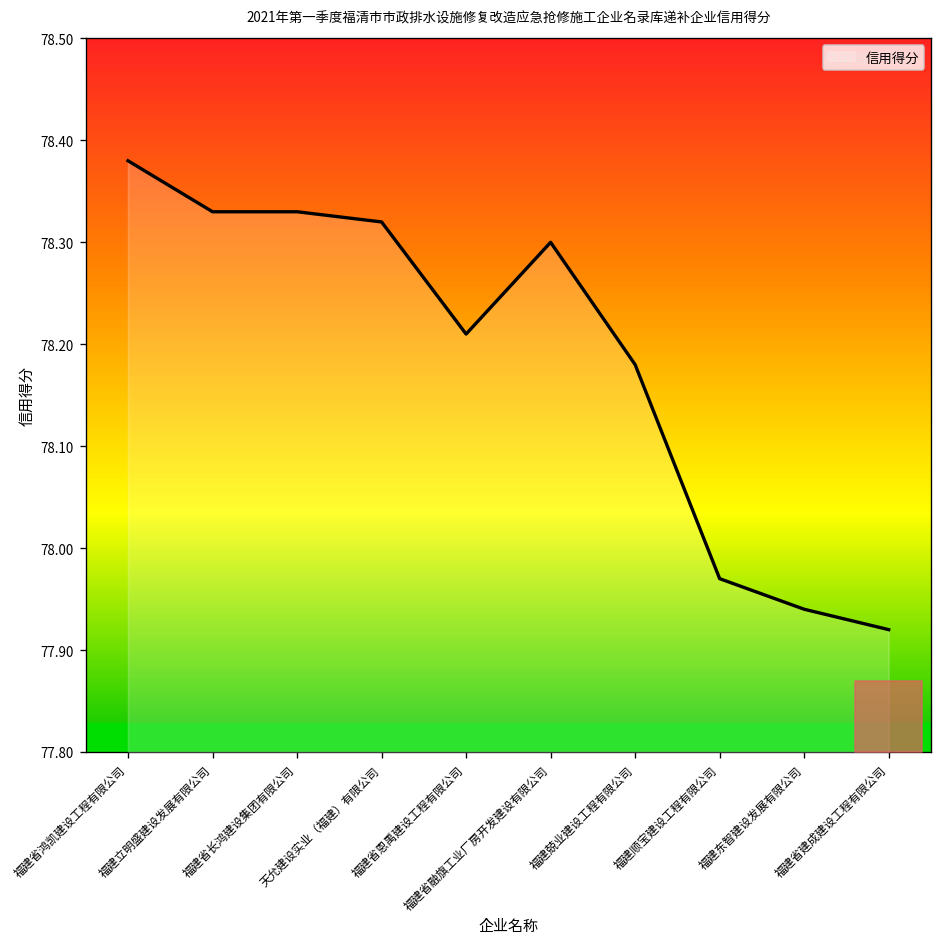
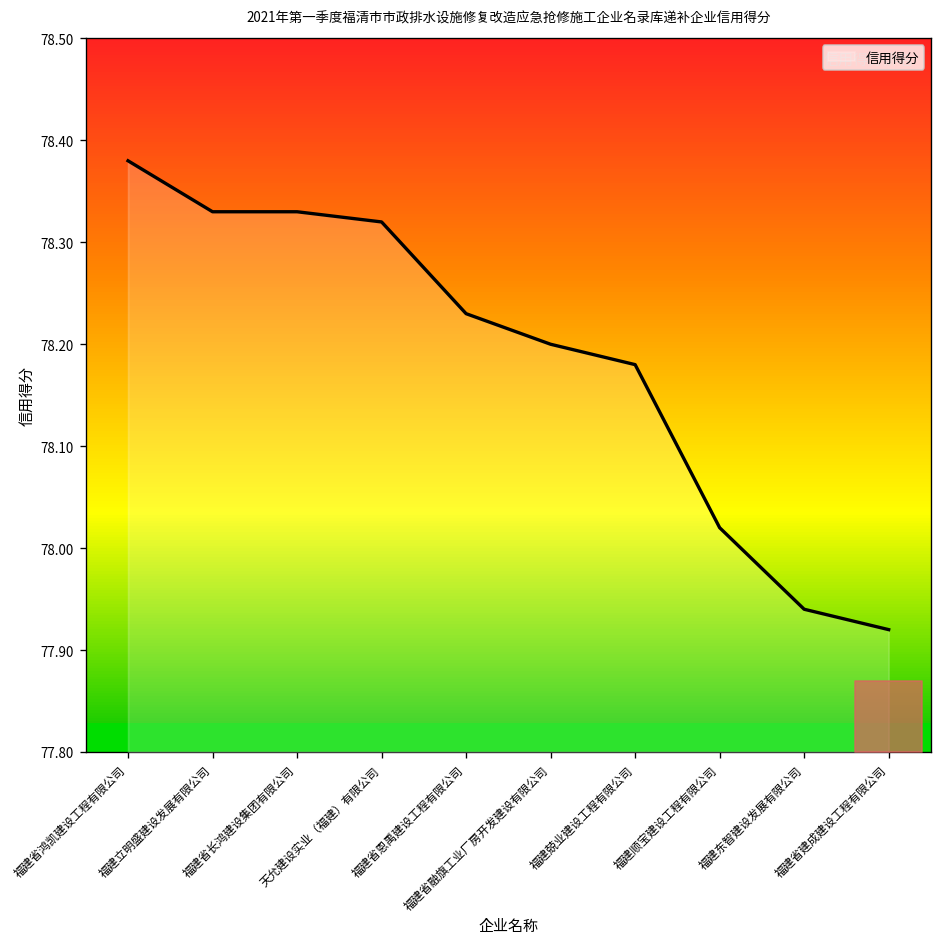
信用得分, 福建省恩禹建设工程有限公司: 78.21 -> 78.23
信用得分, 福建省融旗工业厂房开发建设有限公司: 78.3 -> 78.2
信用得分, 福建顺宝建设工程有限公司: 77.97 -> 78.02
